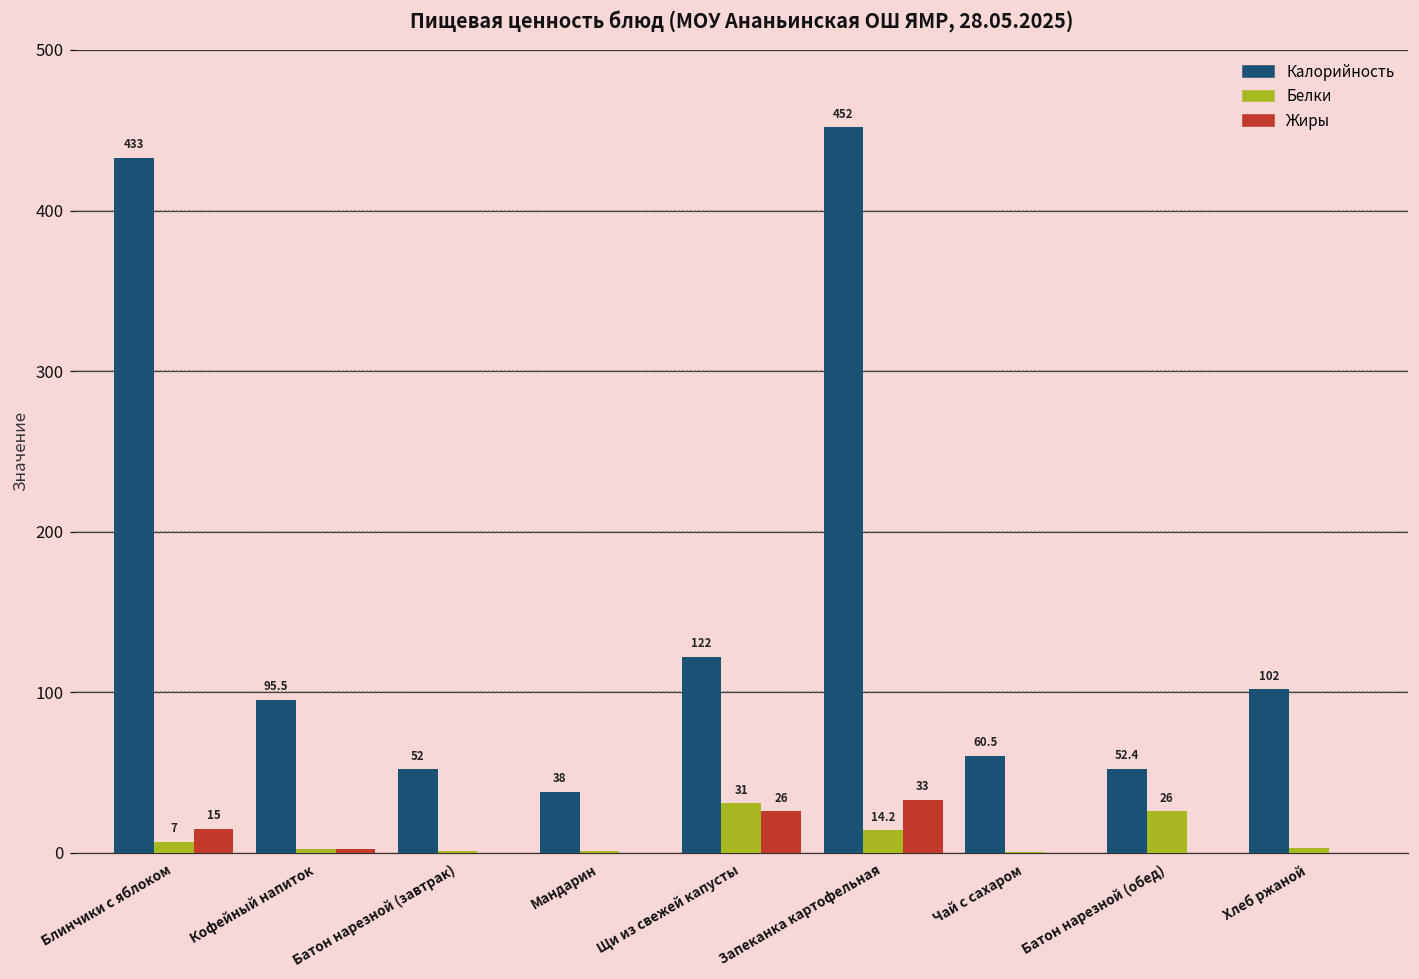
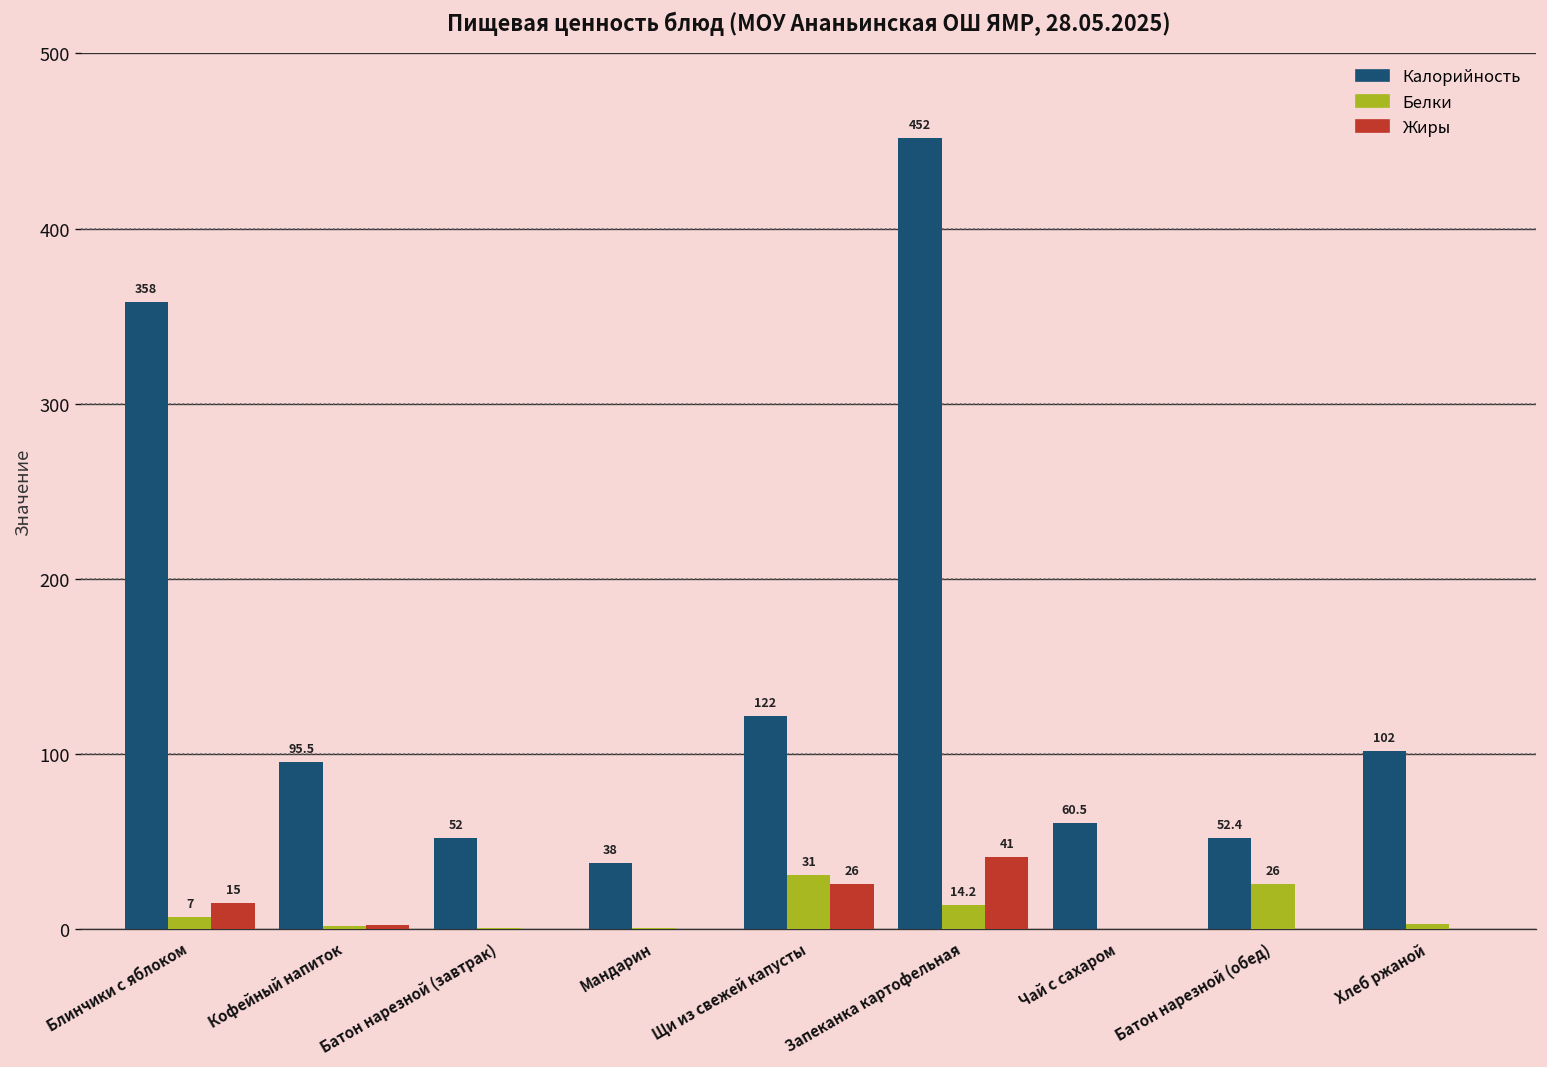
Калорийность, Блинчики с яблоком: 433 -> 358
Жиры, Запеканка картофельная: 33 -> 41
